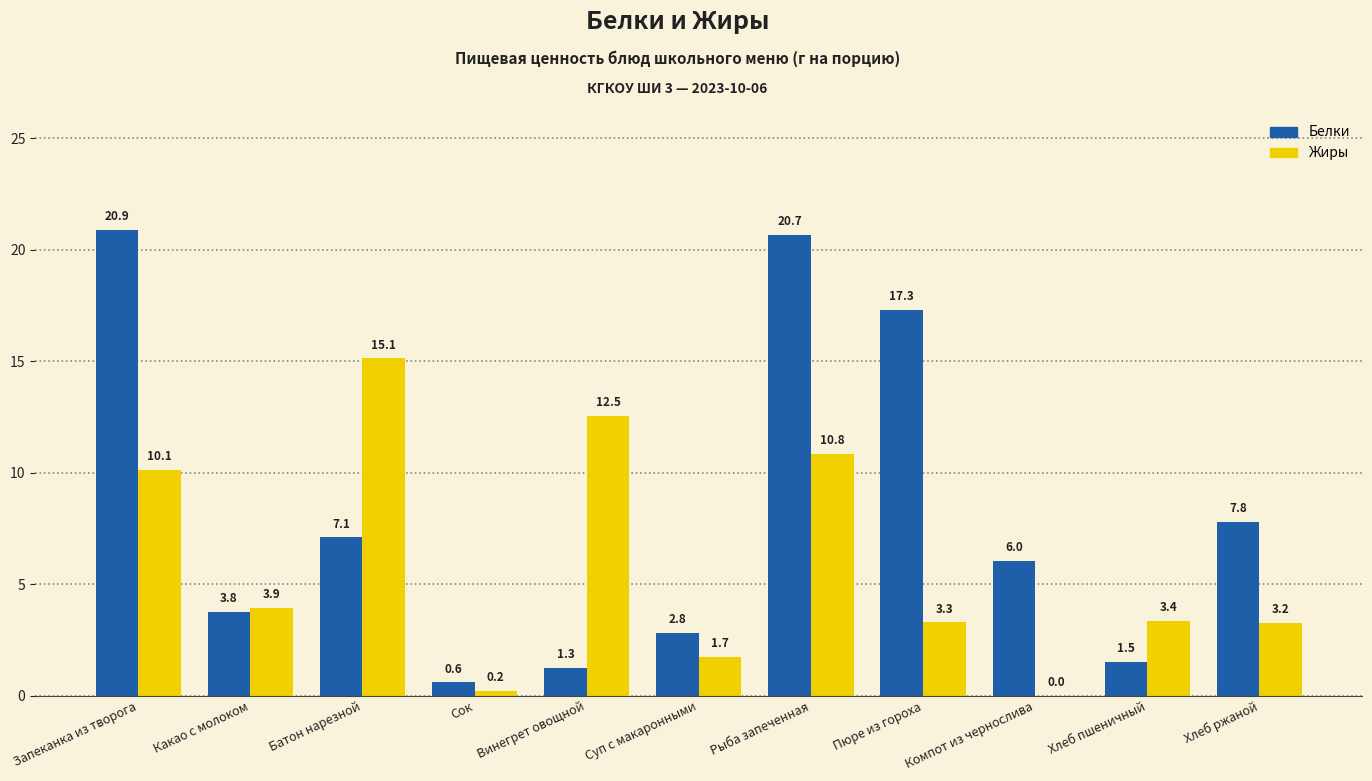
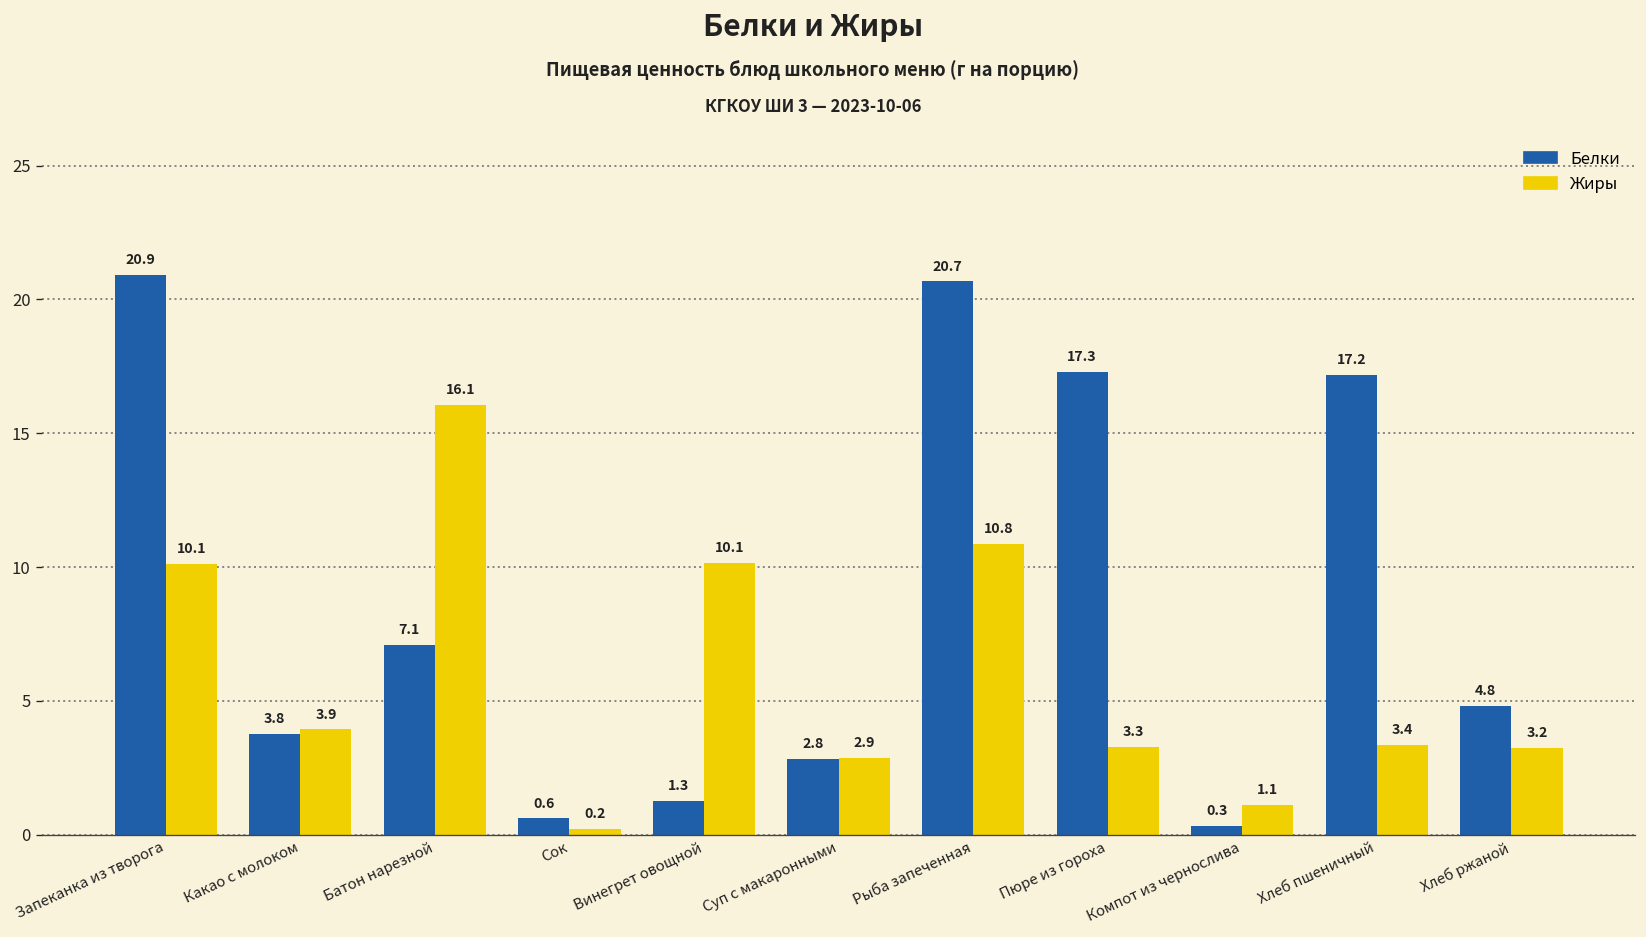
Жиры, Батон нарезной: 15.1 -> 16.1
Жиры, Винегрет овощной: 12.5 -> 10.1
Жиры, Суп с макаронными: 1.7 -> 2.9
Белки, Компот из чернослива: 6.0 -> 0.3
Жиры, Компот из чернослива: 0.0 -> 1.1
Белки, Хлеб пшеничный: 1.5 -> 17.2
Белки, Хлеб ржаной: 7.8 -> 4.8
